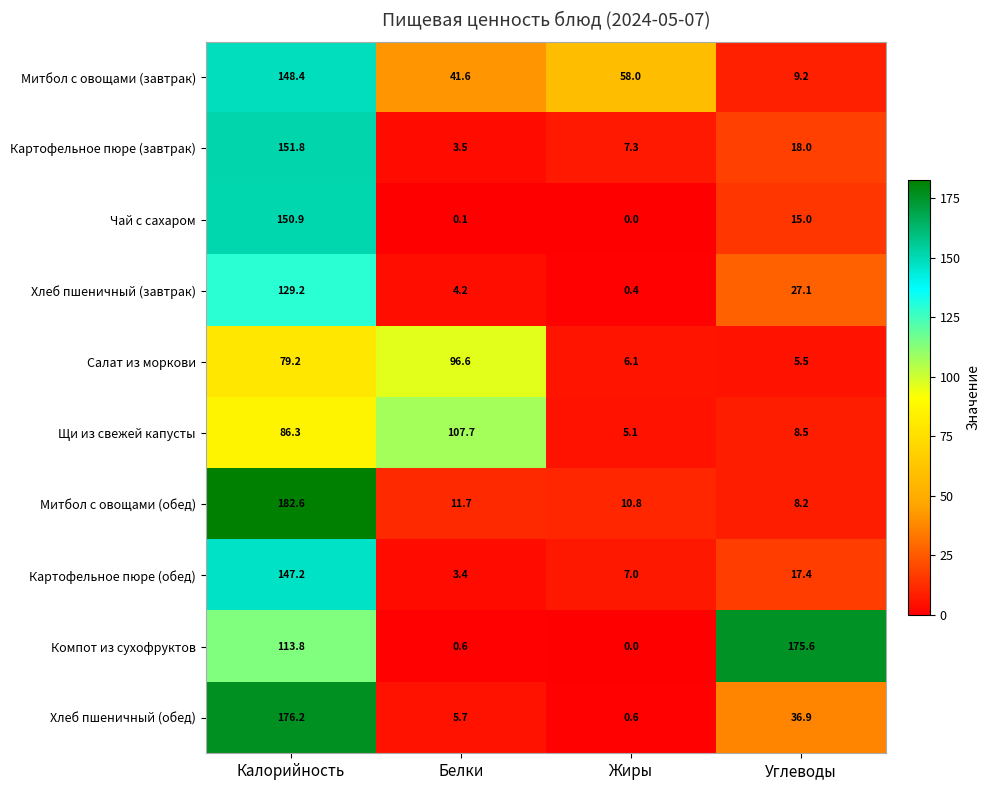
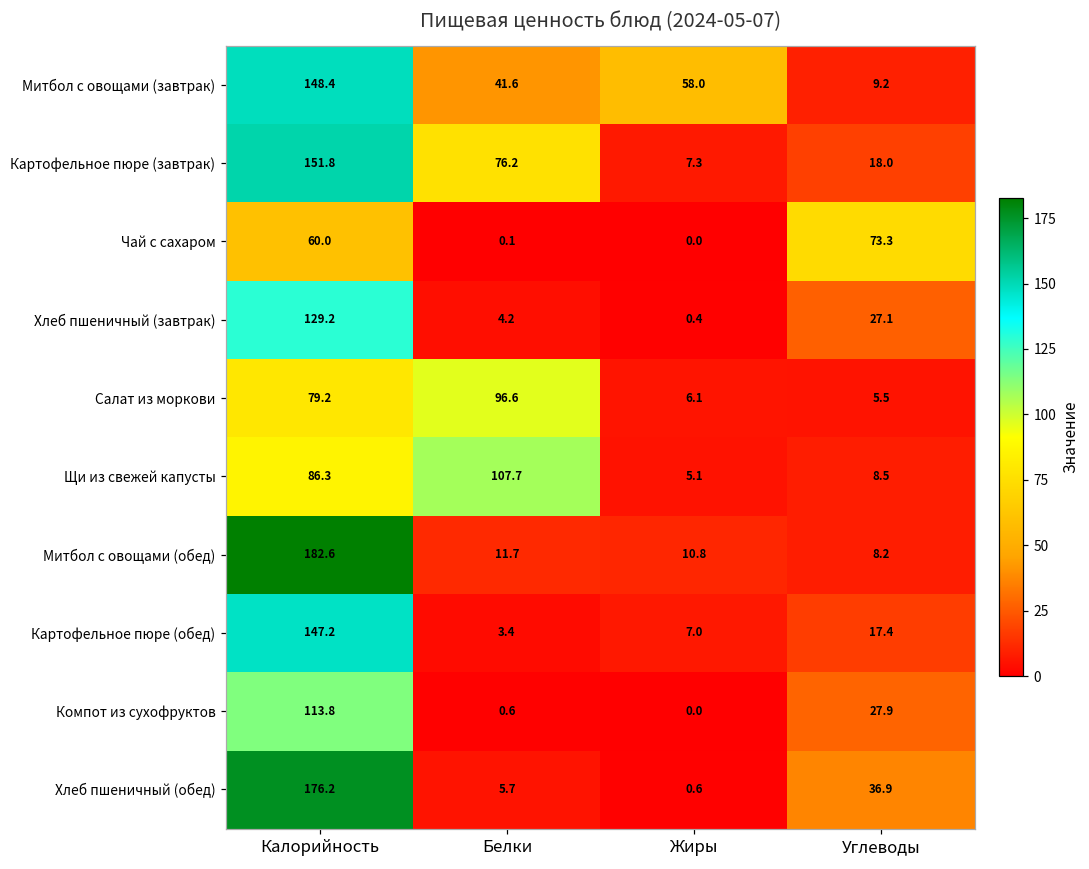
Картофельное пюре (завтрак), Белки: 3.5 -> 76.2
Чай с сахаром, Калорийность: 150.9 -> 60.0
Чай с сахаром, Углеводы: 15.0 -> 73.3
Компот из сухофруктов, Углеводы: 175.6 -> 27.9
